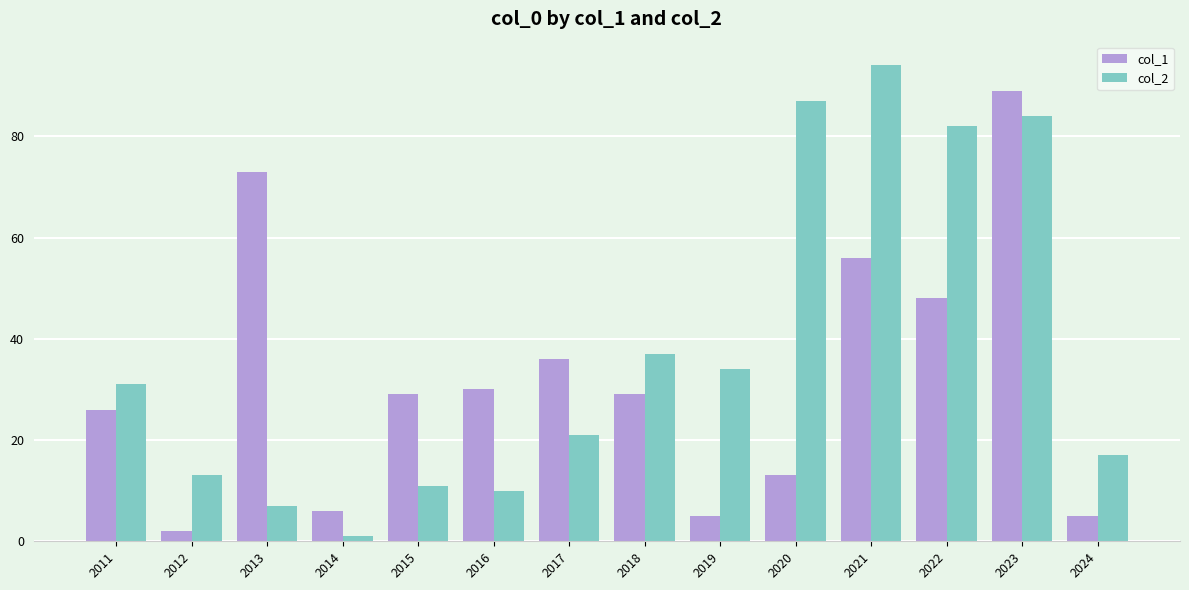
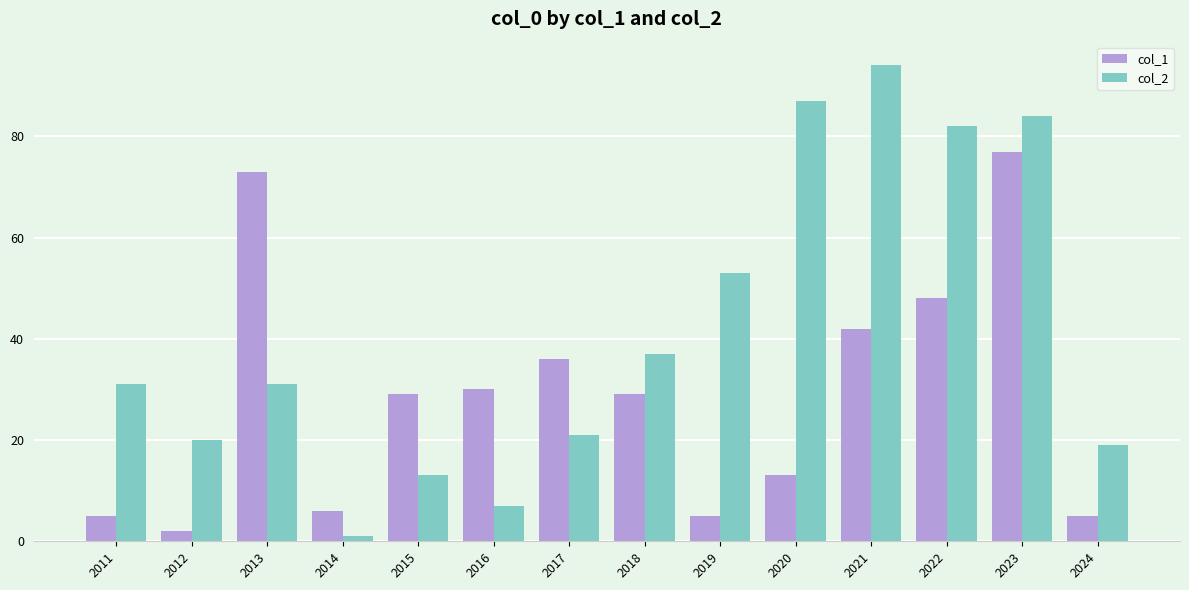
col_1, 2011: 26 -> 5
col_2, 2012: 13 -> 20
col_2, 2013: 7 -> 31
col_2, 2015: 11 -> 13
col_2, 2016: 10 -> 7
col_2, 2019: 34 -> 53
col_1, 2021: 56 -> 42
col_1, 2023: 89 -> 77
col_2, 2024: 17 -> 19
